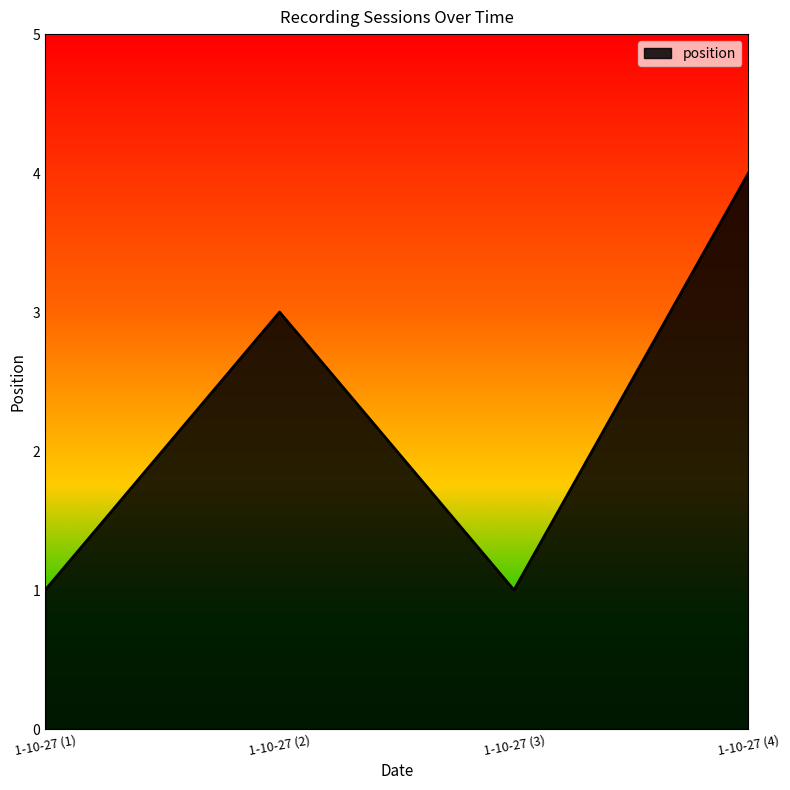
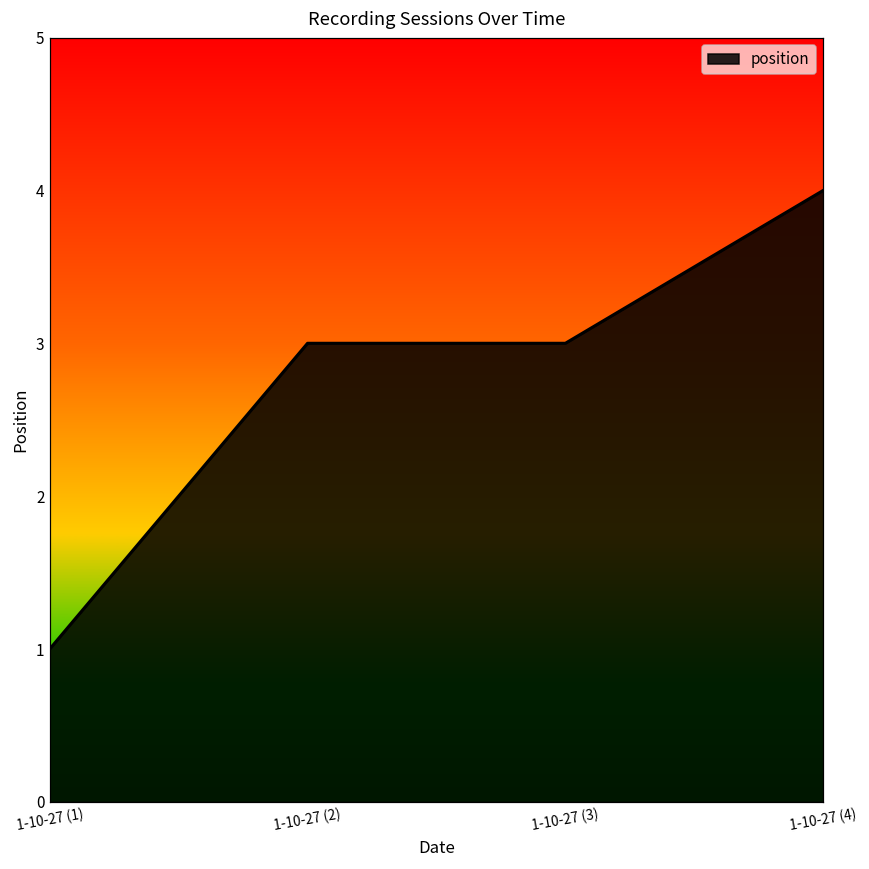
1-10-27 (3): 1 -> 3
